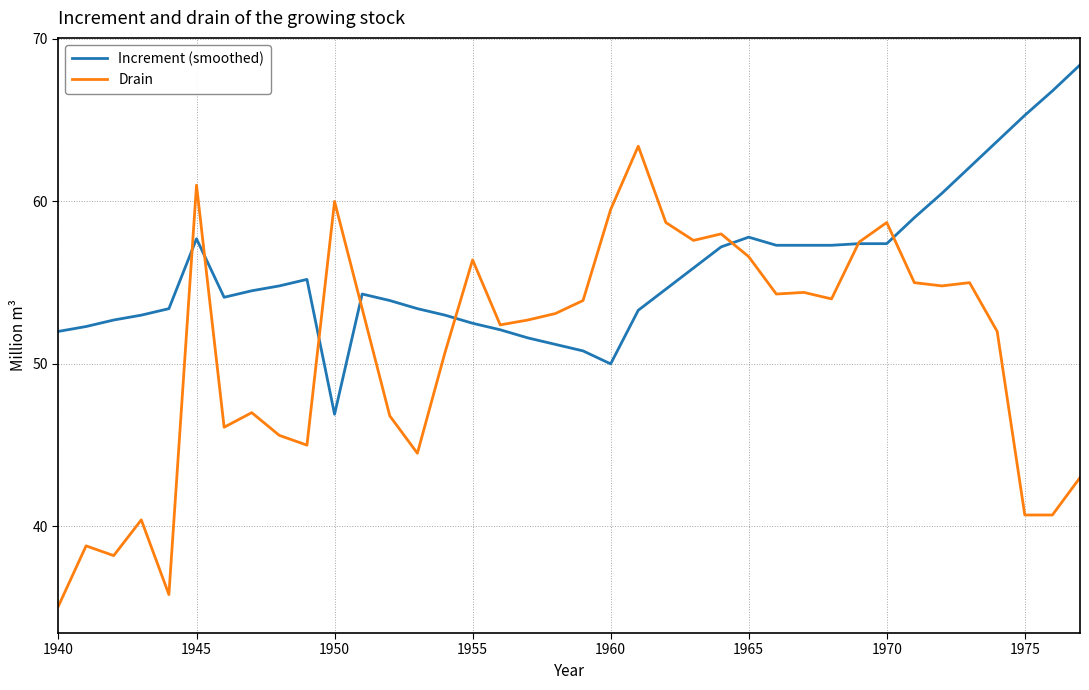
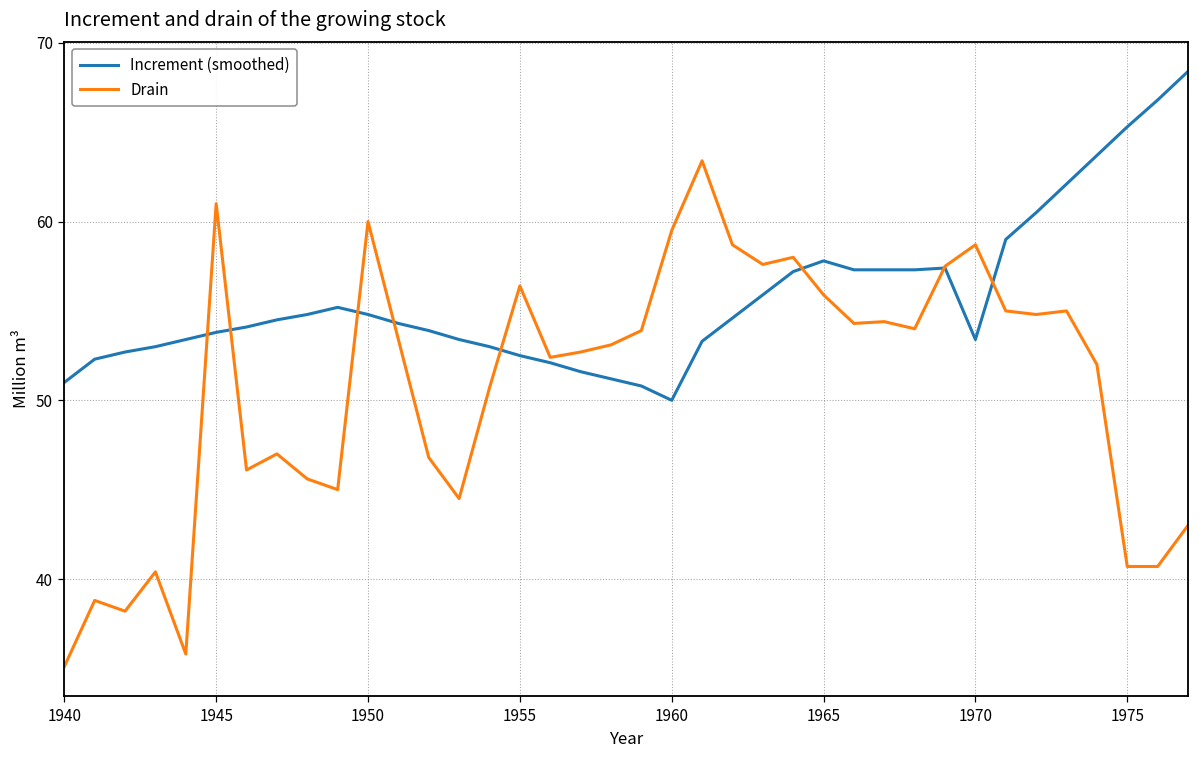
Increment (smoothed), 1940: 52 -> 51
Increment (smoothed), 1945: 57.7 -> 53.8
Increment (smoothed), 1950: 46.9 -> 54.8
Drain, 1965: 56.6 -> 55.9
Increment (smoothed), 1970: 57.4 -> 53.4
